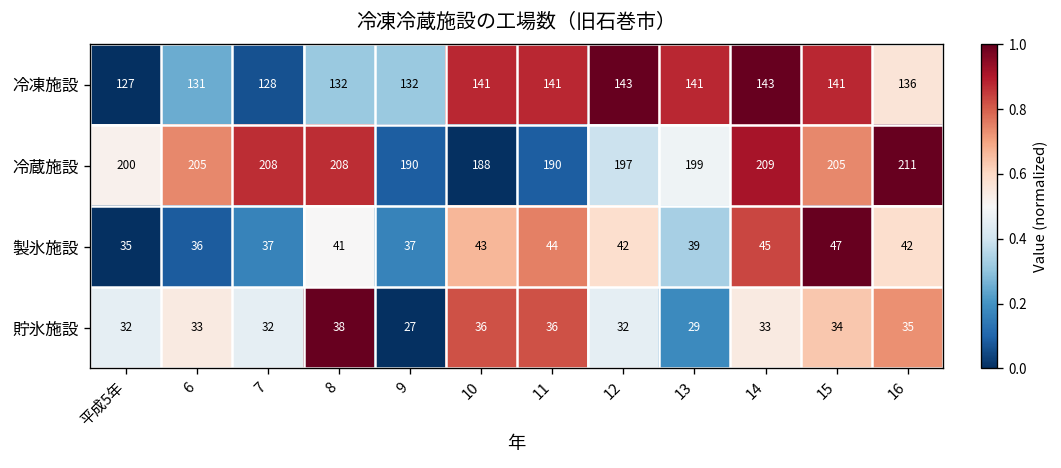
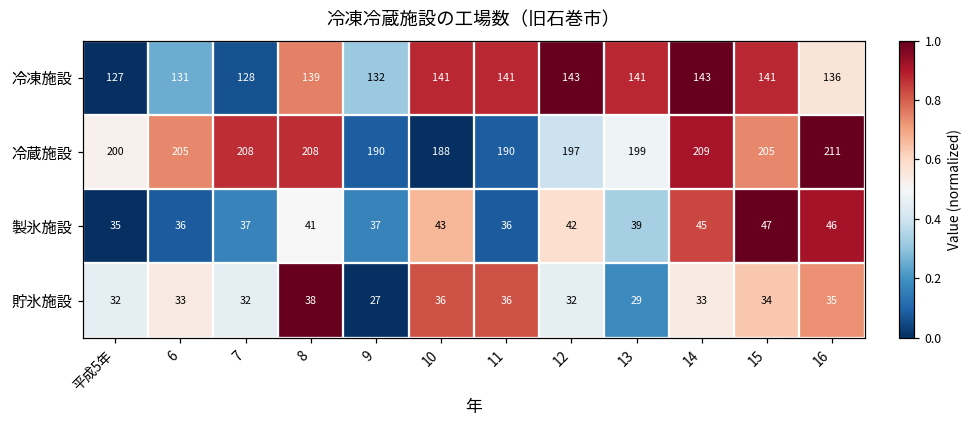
冷凍施設, 8: 132 -> 139
製氷施設, 11: 44 -> 36
製氷施設, 16: 42 -> 46
